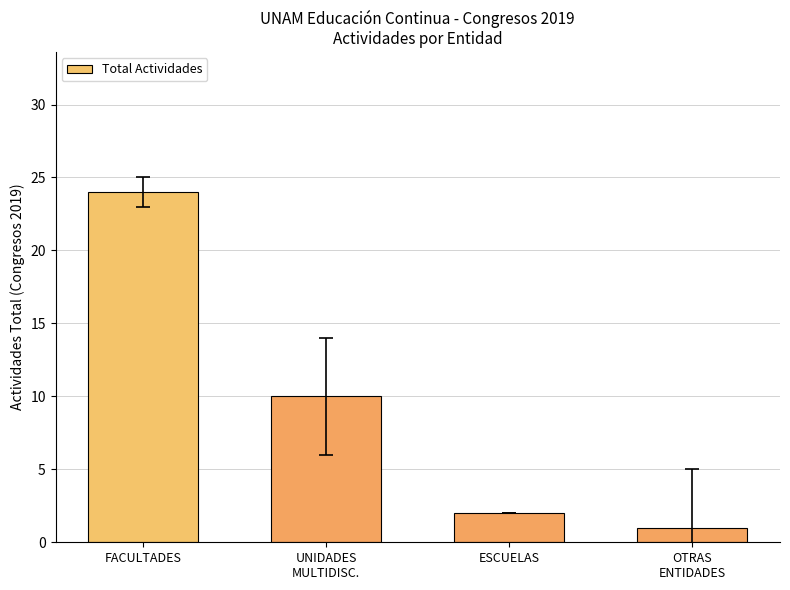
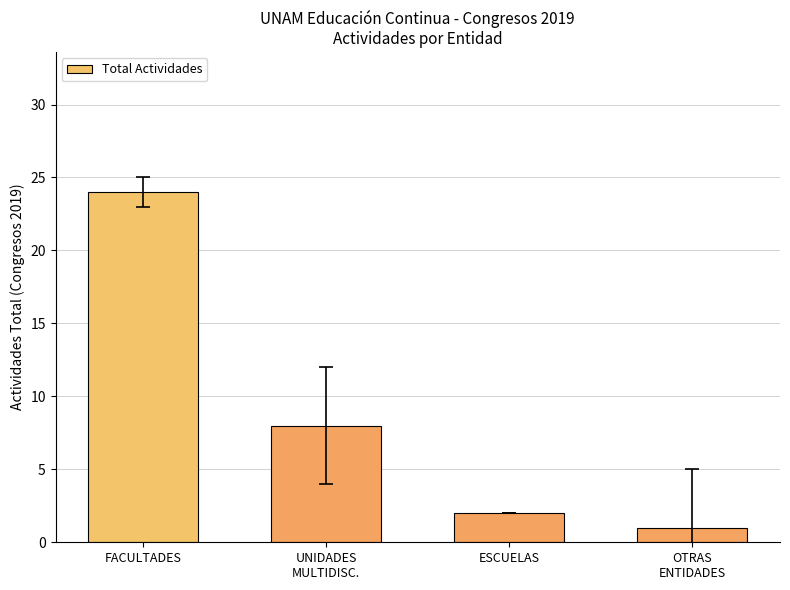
Total Actividades, UNIDADES MULTIDISC.: 10 -> 8
